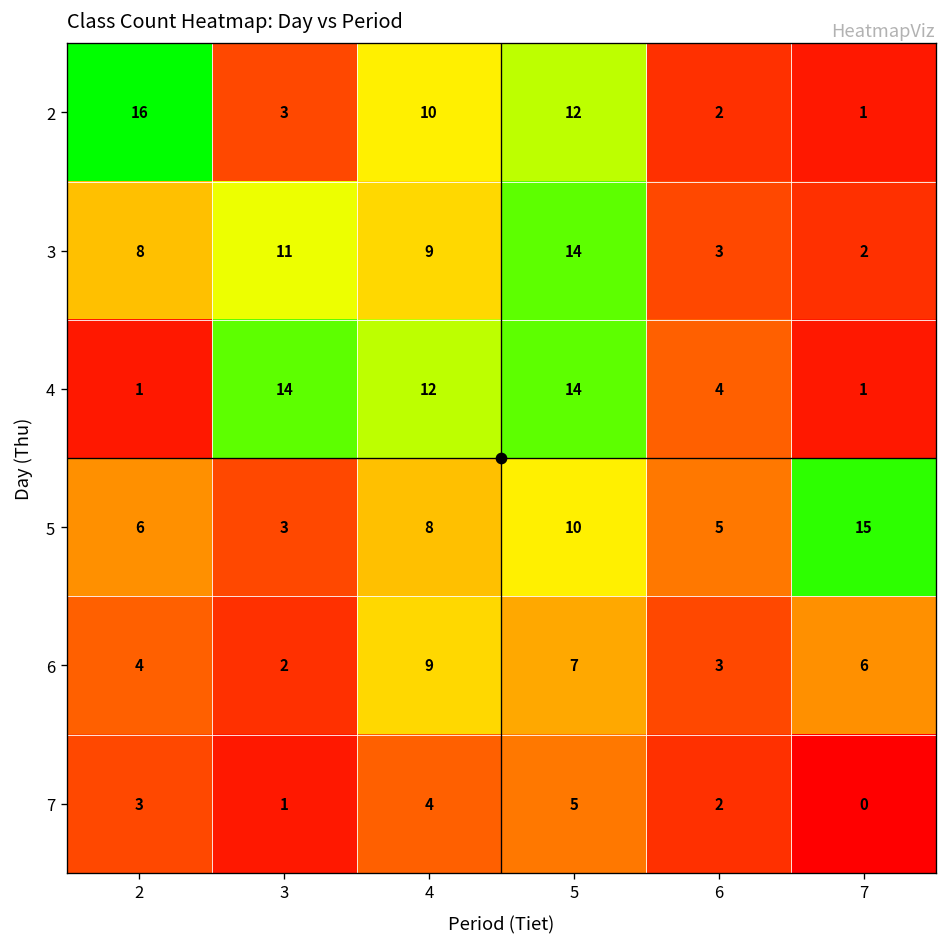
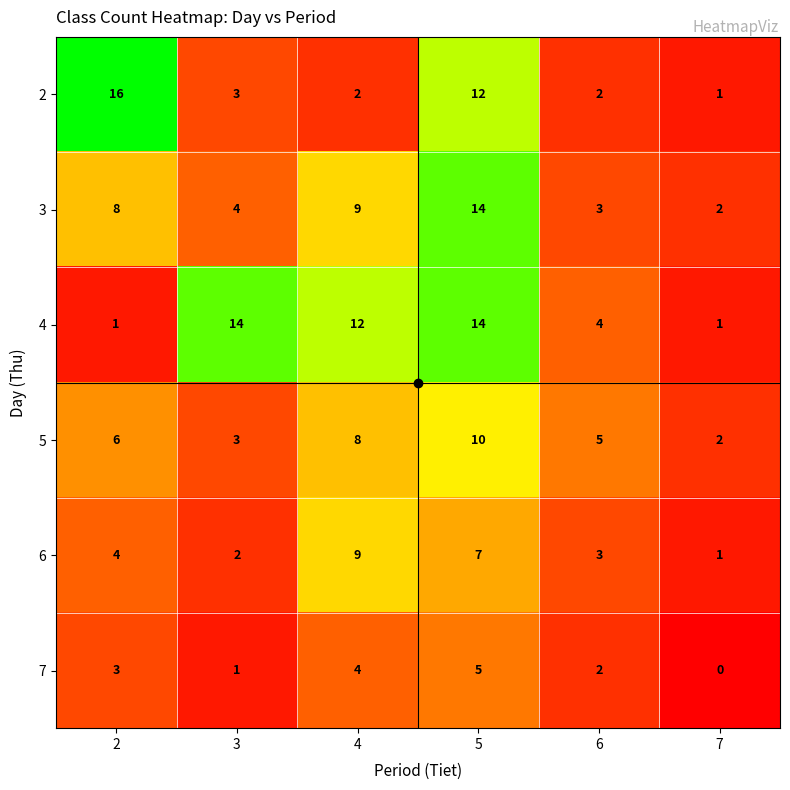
2, 4: 10 -> 2
3, 3: 11 -> 4
5, 7: 15 -> 2
6, 7: 6 -> 1
